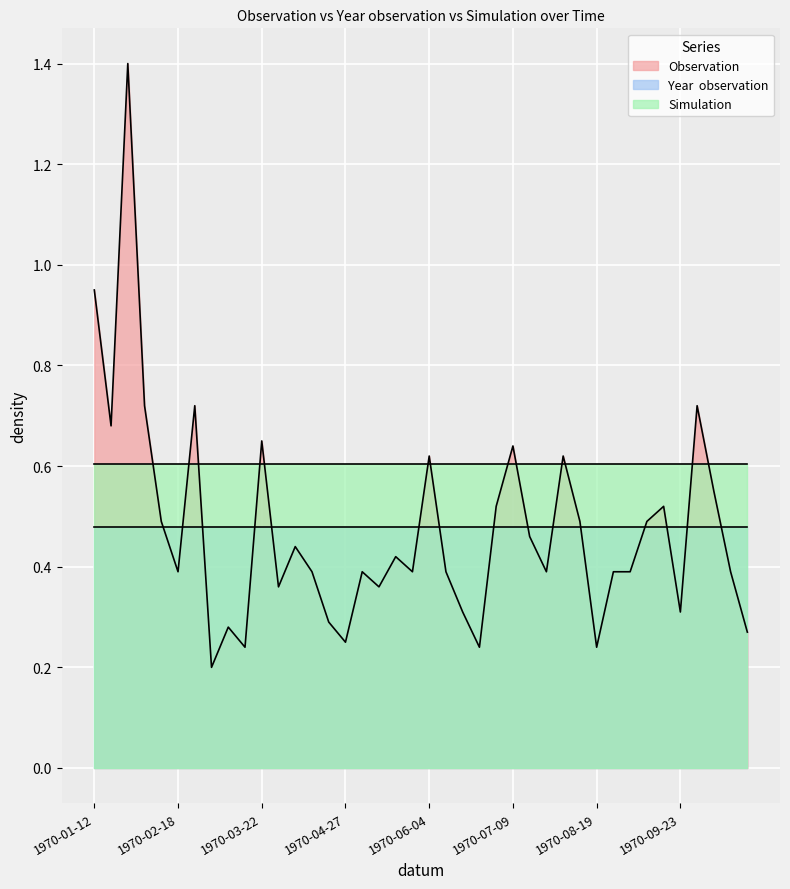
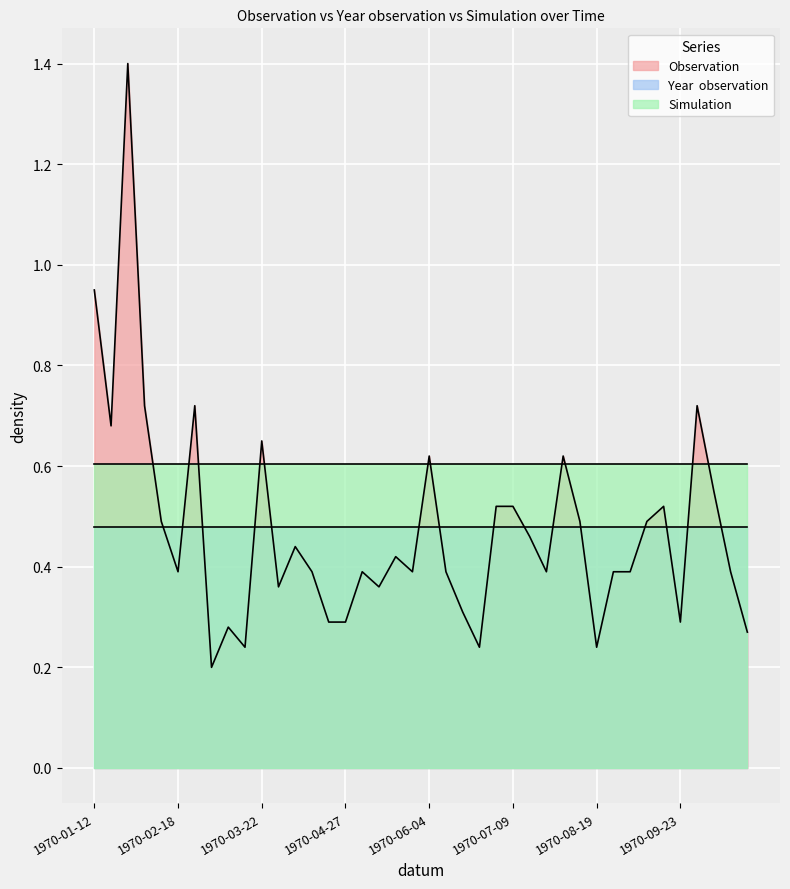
Observation, 1970-04-27: 0.25 -> 0.29
Observation, 1970-07-09: 0.64 -> 0.52
Observation, 1970-09-23: 0.31 -> 0.29
